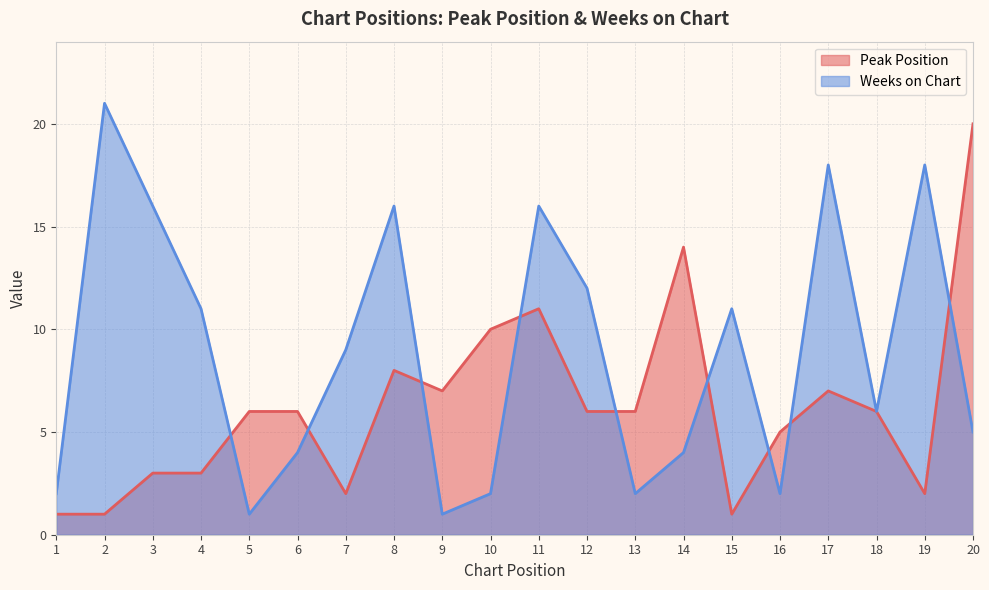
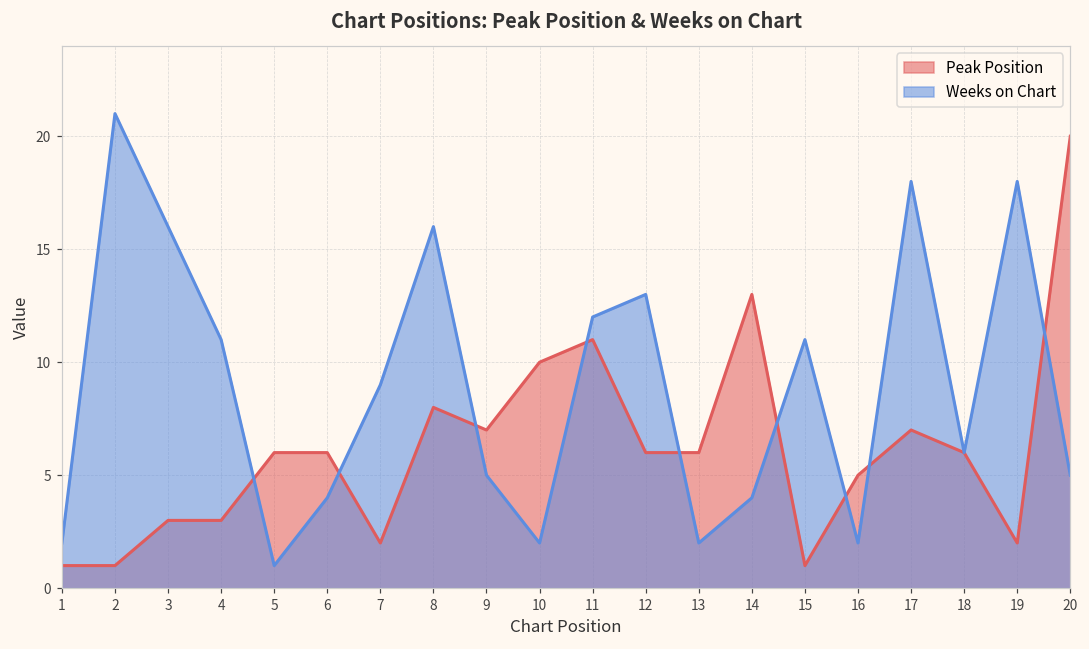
Weeks on Chart, 9: 1 -> 5
Weeks on Chart, 11: 16 -> 12
Weeks on Chart, 12: 12 -> 13
Peak Position, 14: 14 -> 13
